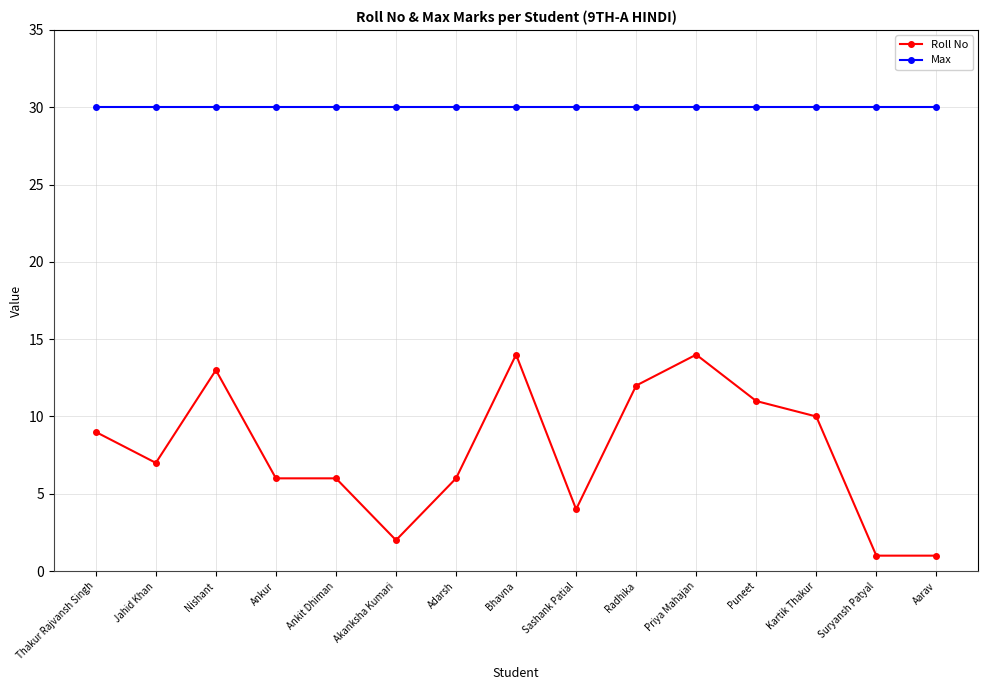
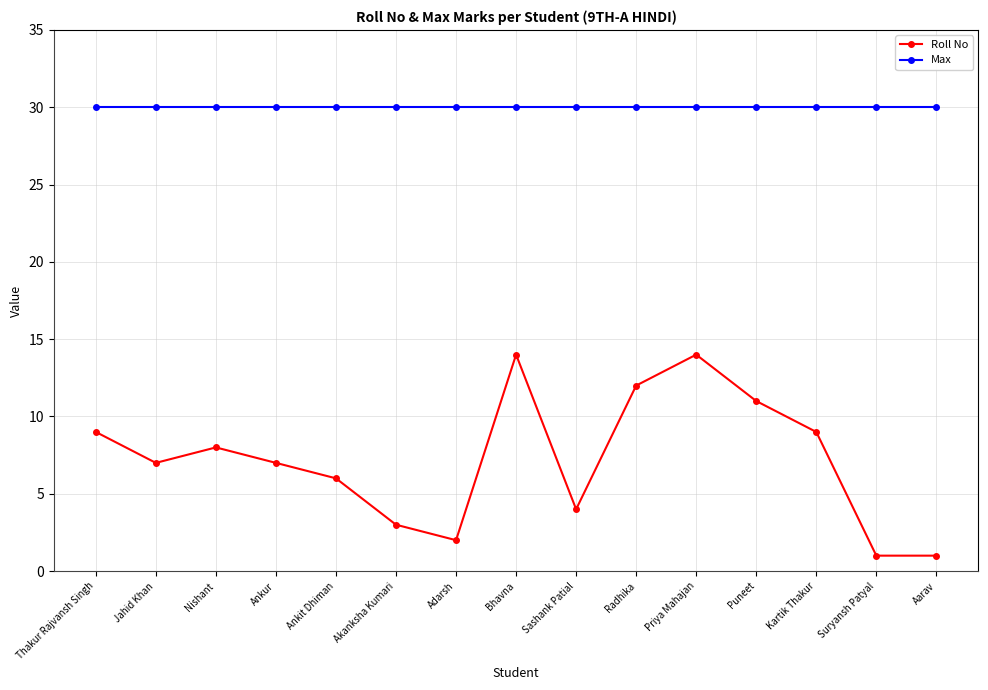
Roll No, Nishant: 13 -> 8
Roll No, Ankur: 6 -> 7
Roll No, Akanksha Kumari: 2 -> 3
Roll No, Adarsh: 6 -> 2
Roll No, Kartik Thakur: 10 -> 9
